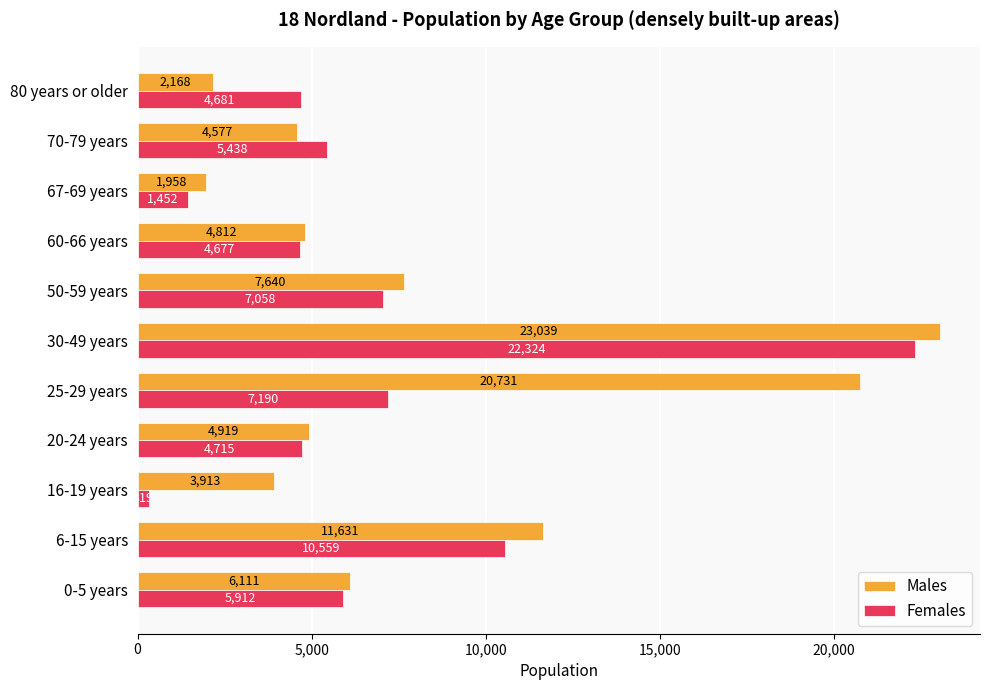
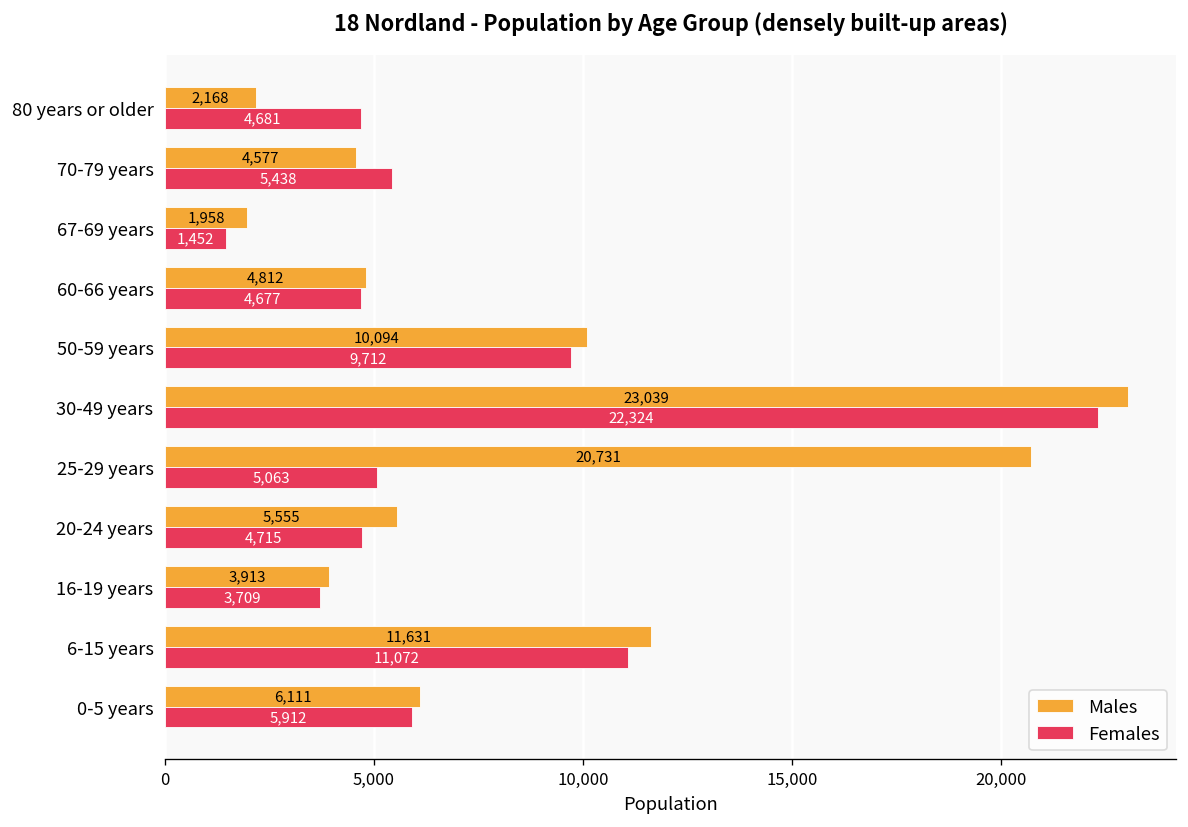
Males, 50-59 years: 7,640 -> 10,094
Females, 50-59 years: 7,058 -> 9,712
Females, 25-29 years: 7,190 -> 5,063
Males, 20-24 years: 4,919 -> 5,555
Females, 16-19 years: 300 -> 3,700
Females, 6-15 years: 10,559 -> 11,072
